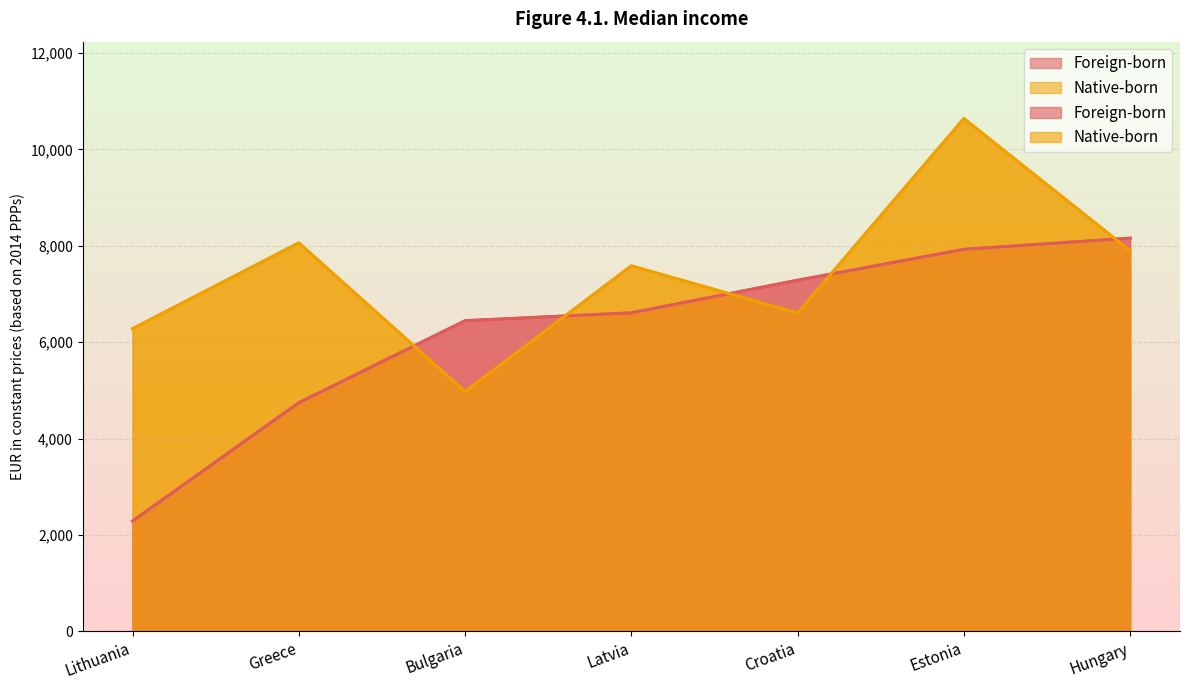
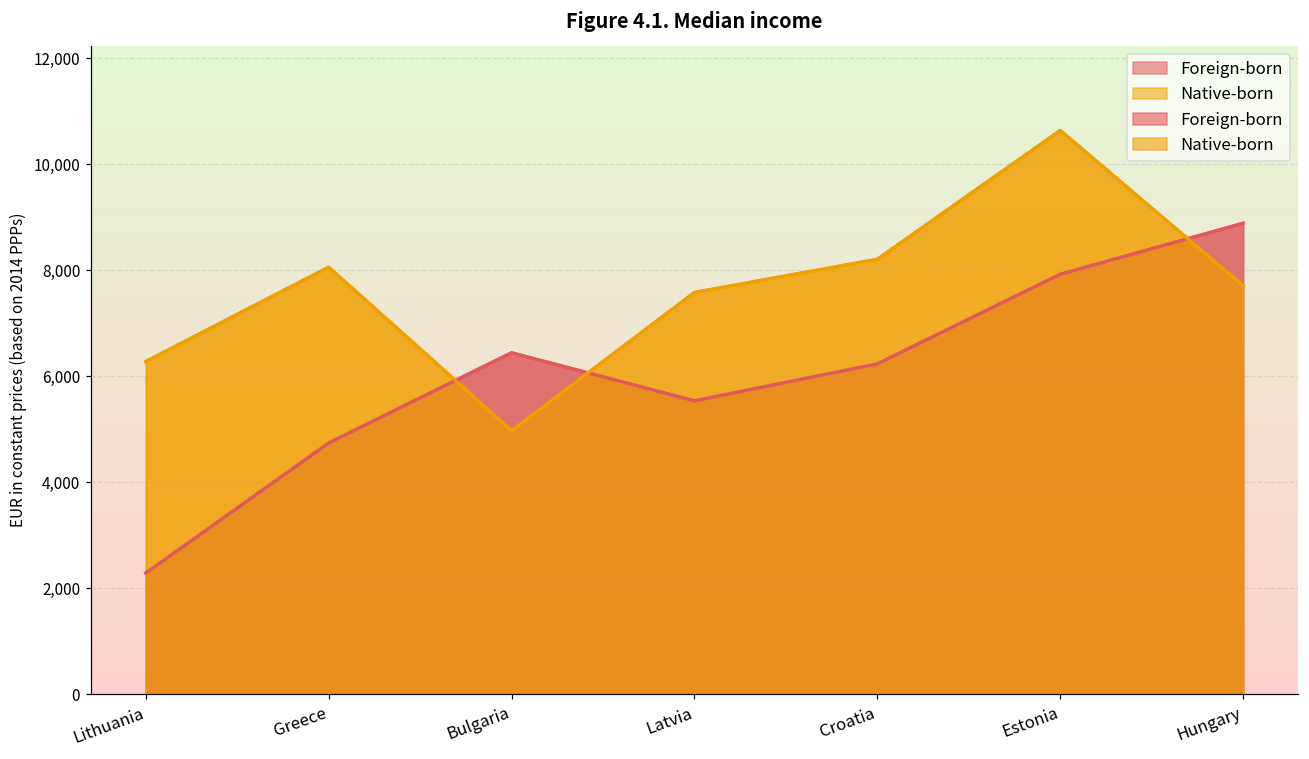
Foreign-born, Latvia: 6,600 -> 5,500
Foreign-born, Croatia: 7,300 -> 6,200
Native-born, Croatia: 6,600 -> 8,200
Foreign-born, Hungary: 8,200 -> 8,900
Native-born, Hungary: 7,900 -> 7,700
